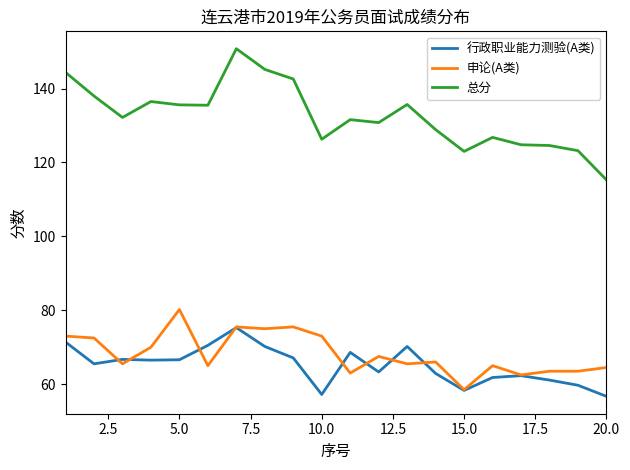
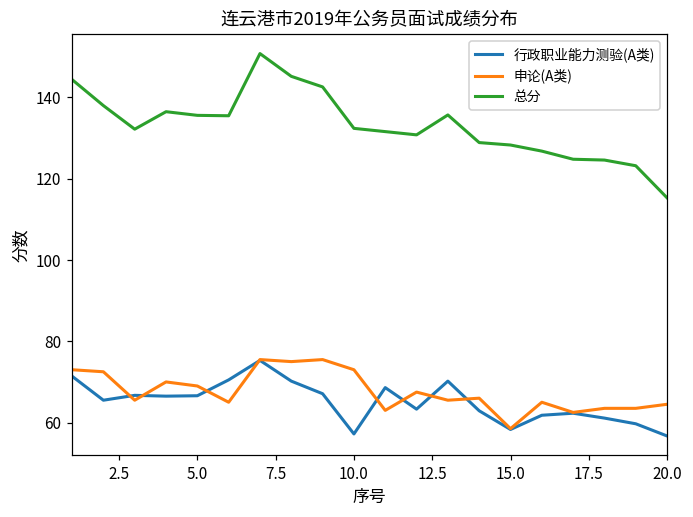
申论(A类), 5.0: 80 -> 69
总分, 10.0: 126 -> 132
总分, 15.0: 123 -> 128
